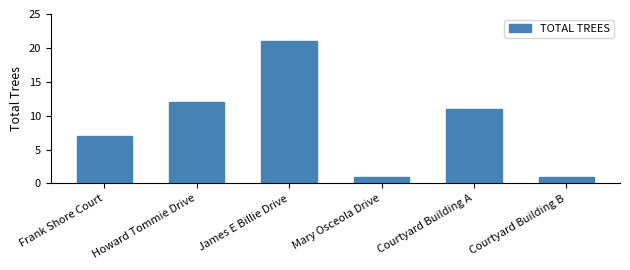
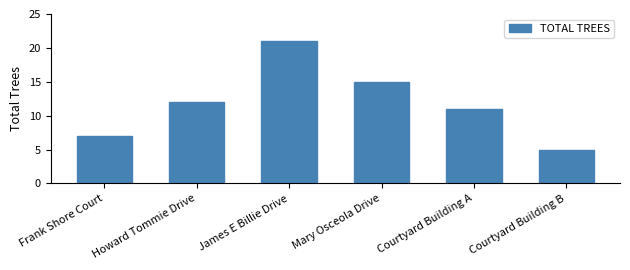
Mary Osceola Drive: 1 -> 15
Courtyard Building B: 1 -> 5
